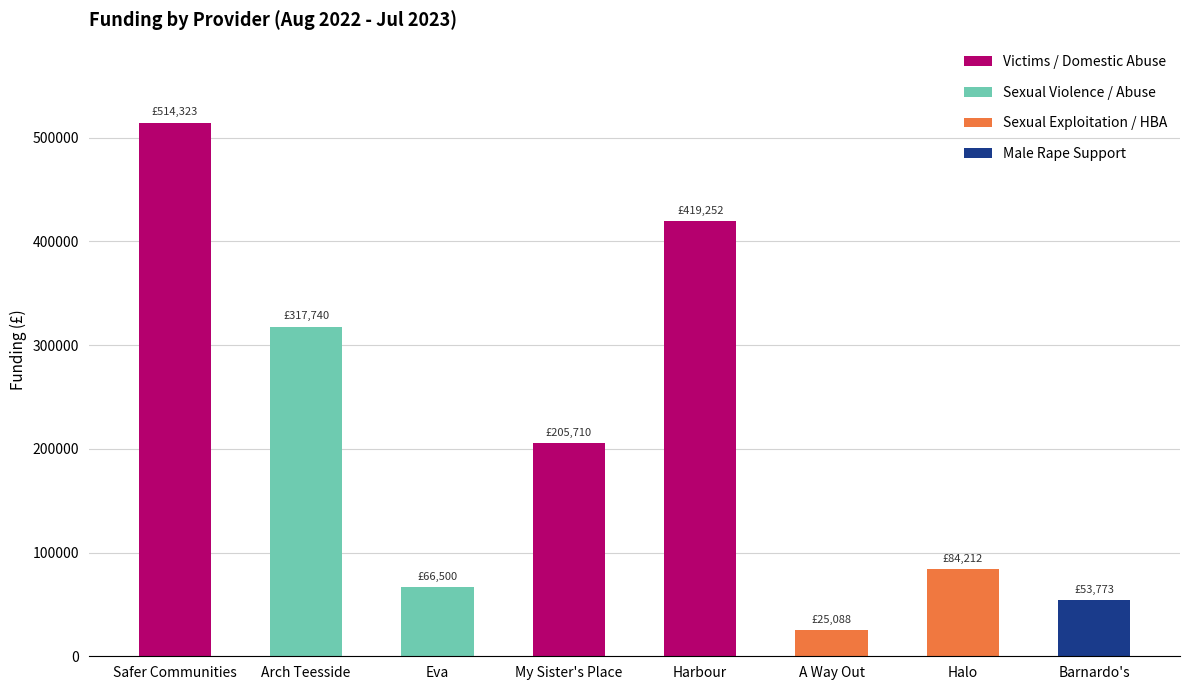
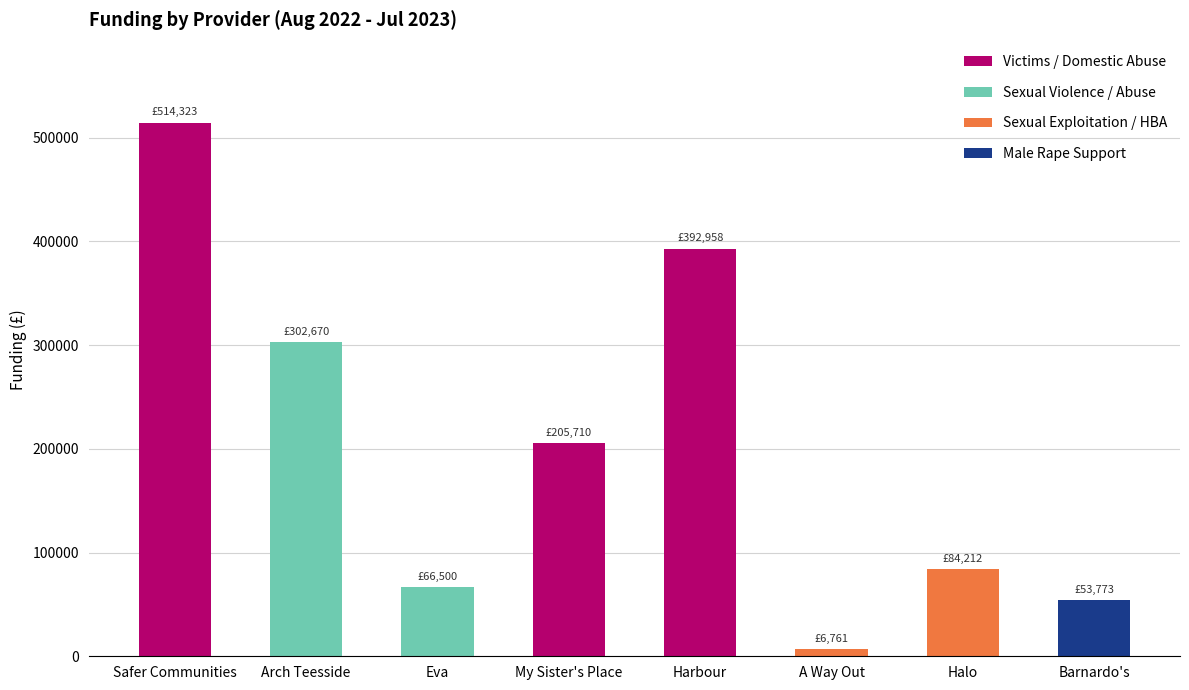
Arch Teesside: £317,740 -> £302,670
Harbour: £419,252 -> £392,958
A Way Out: £25,088 -> £6,761
